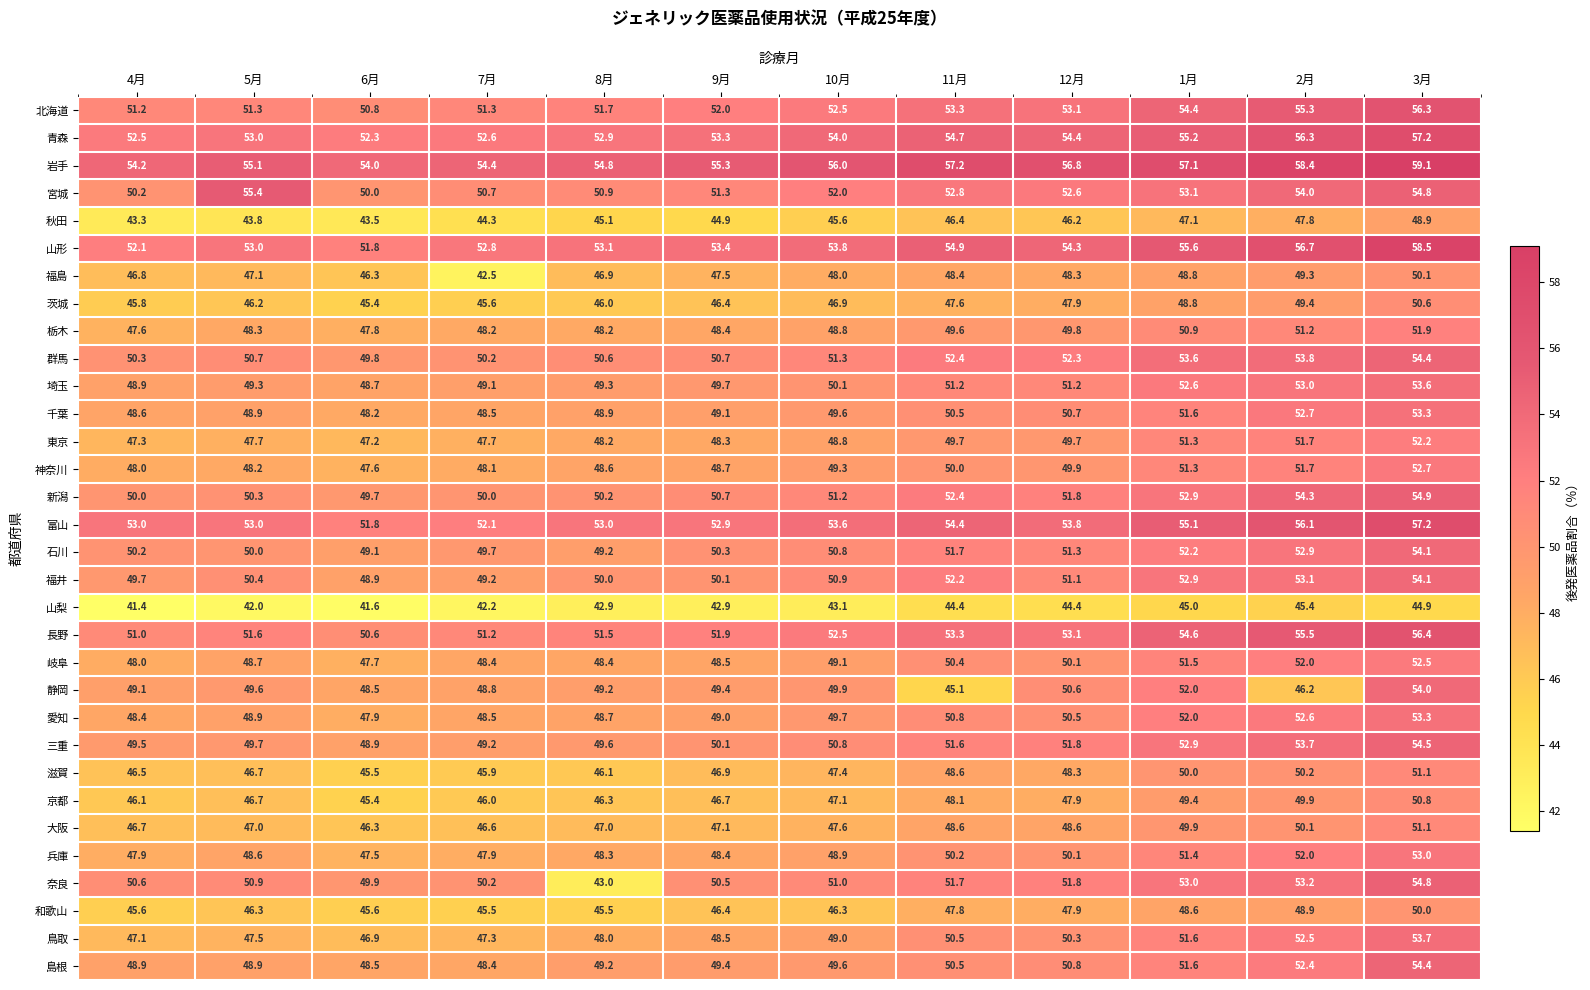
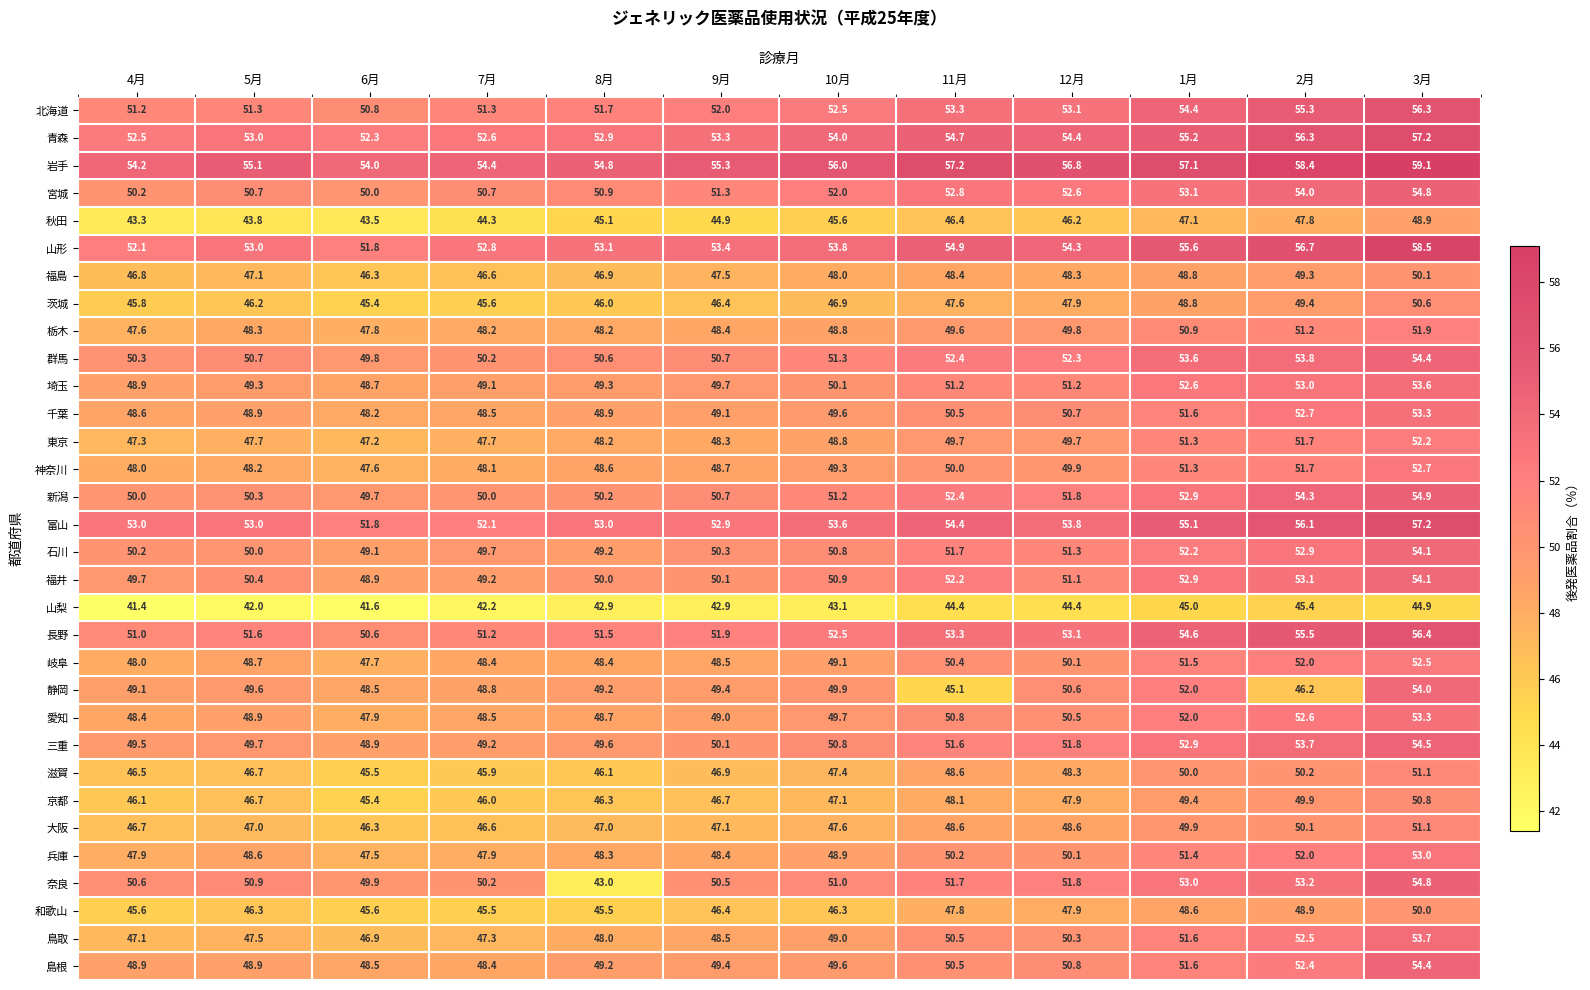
宮城, 5月: 55.4 -> 50.7
福島, 7月: 42.5 -> 46.6
